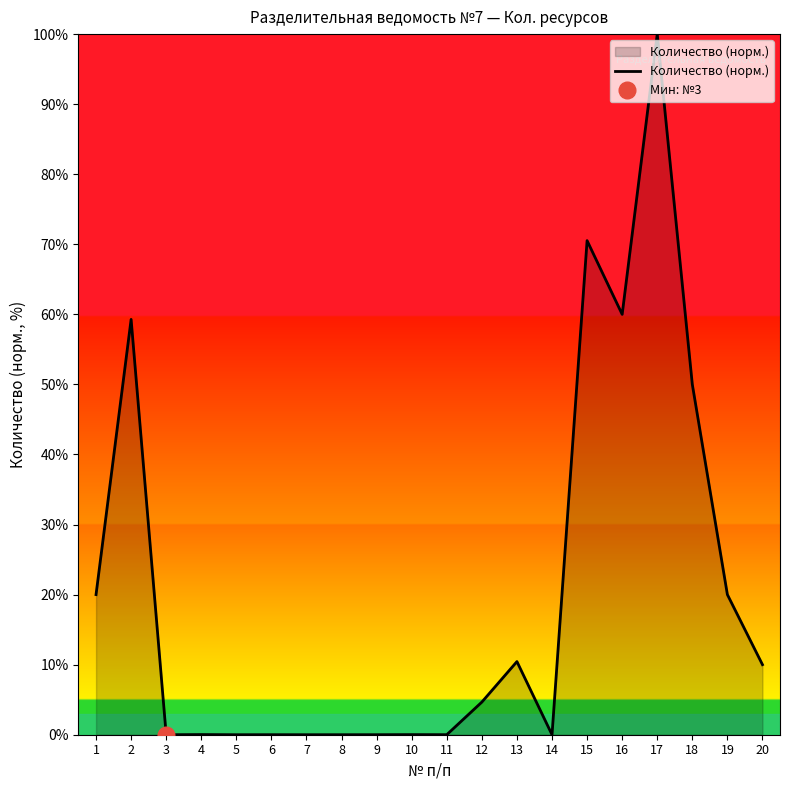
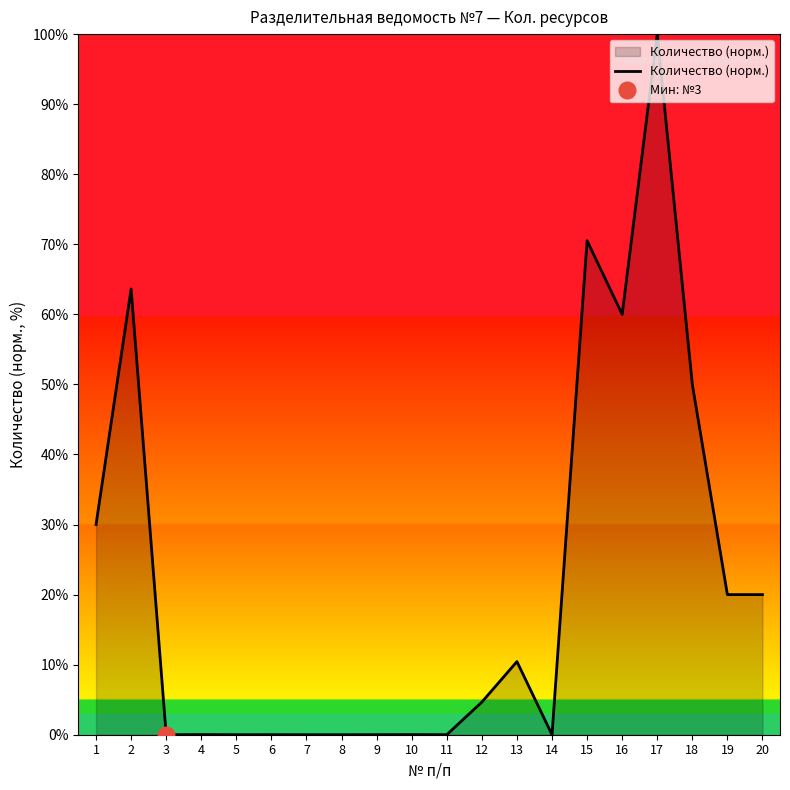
Количество (норм.), 1: 20% -> 30%
Количество (норм.), 2: 59% -> 64%
Количество (норм.), 20: 10% -> 20%
